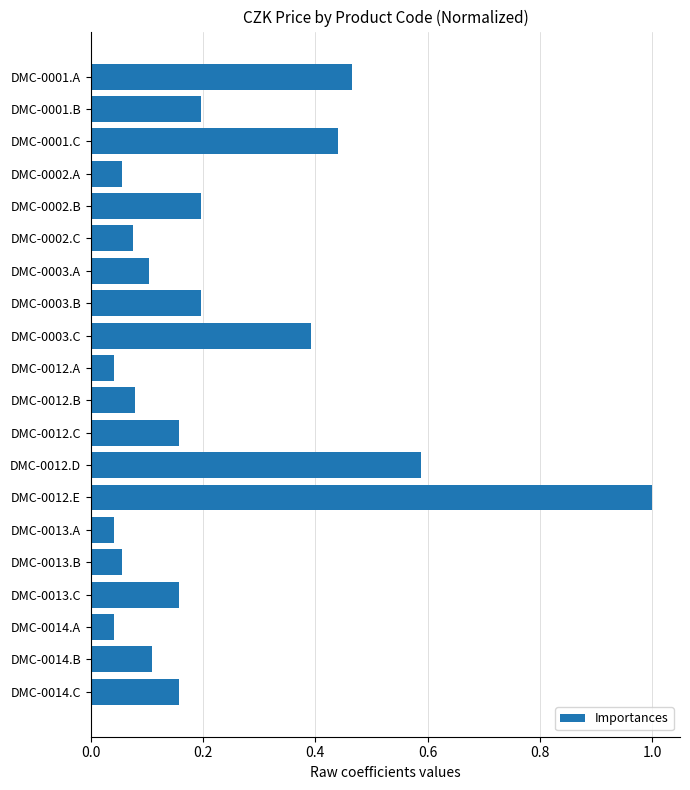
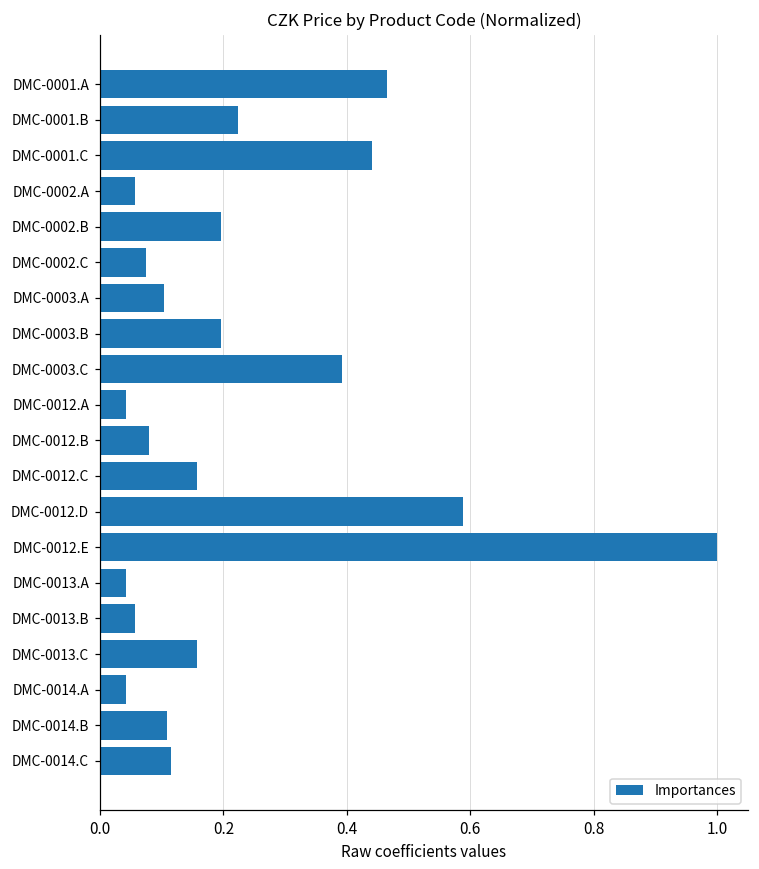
DMC-0001.B: 0.20 -> 0.22
DMC-0014.C: 0.16 -> 0.11
